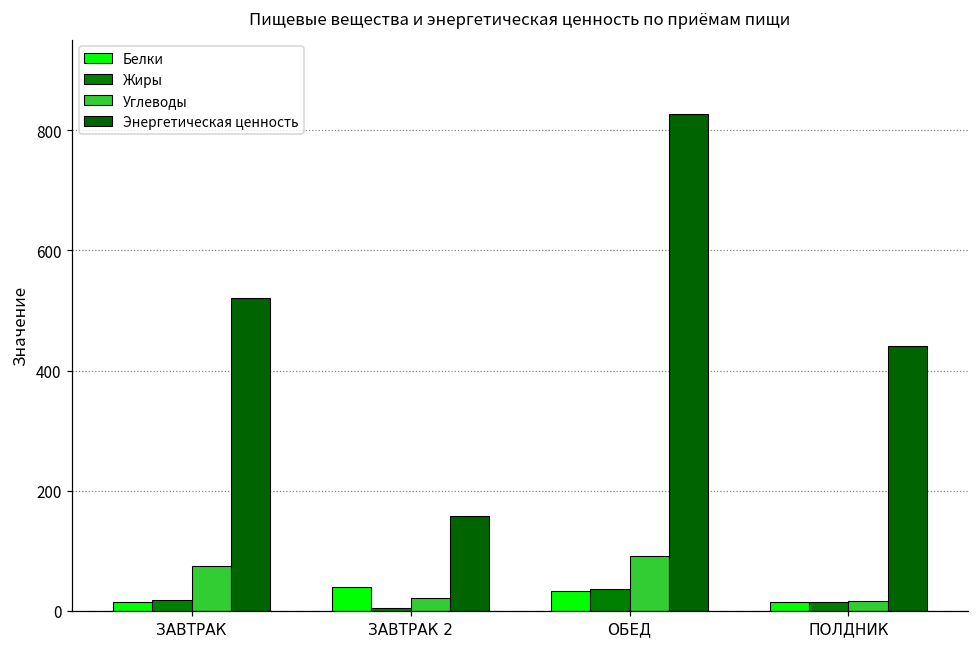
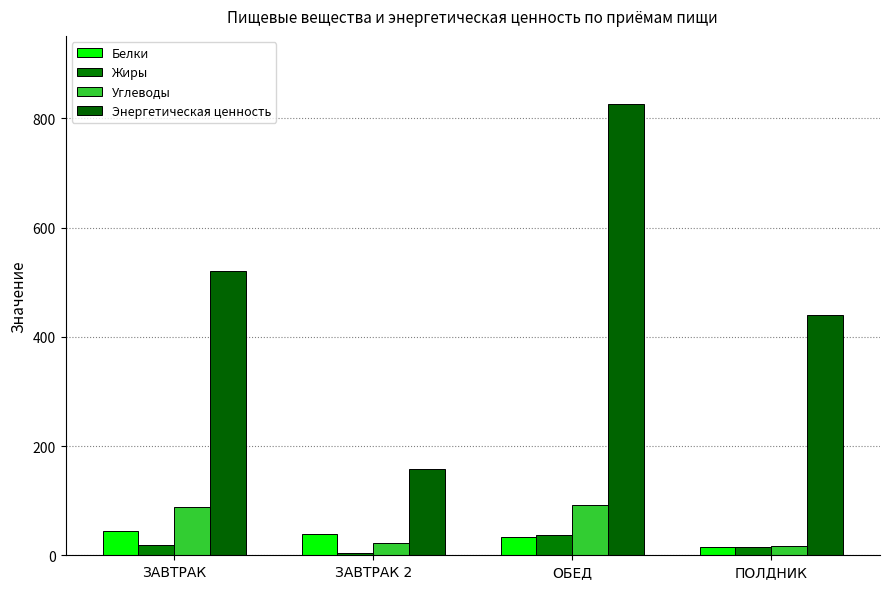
Белки, ЗАВТРАК: 10 -> 50
Углеводы, ЗАВТРАК: 70 -> 90
